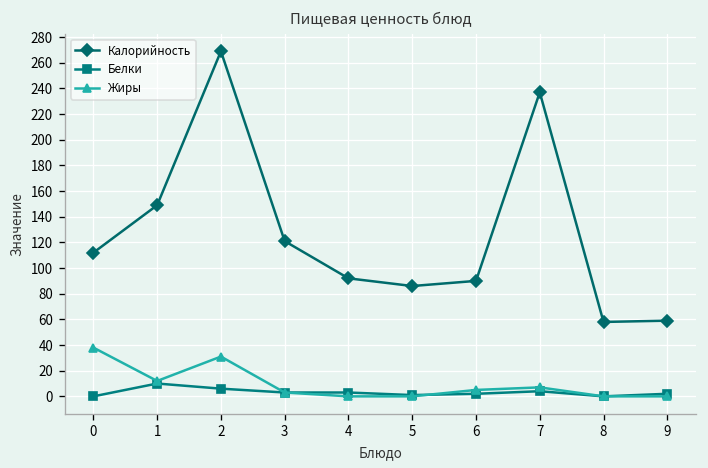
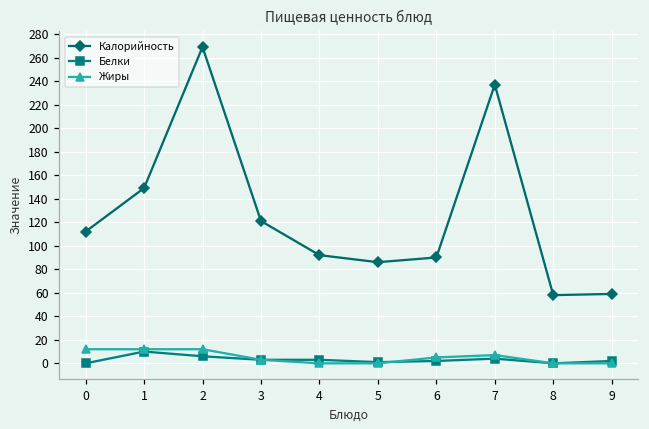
Жиры, 0: 38 -> 12
Жиры, 2: 31 -> 12
